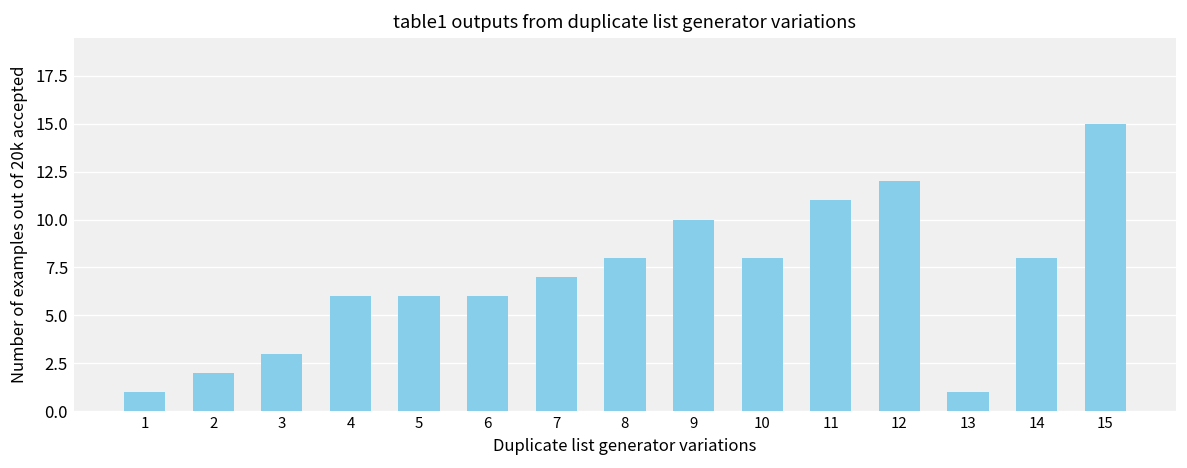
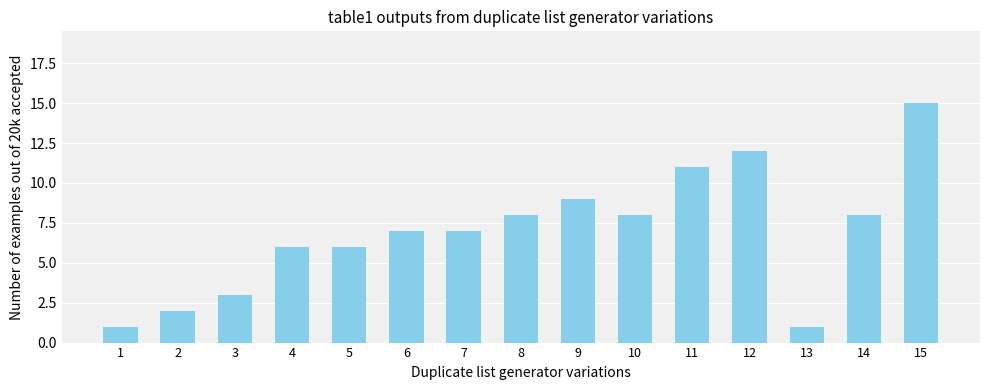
6: 6 -> 7
9: 10 -> 9
